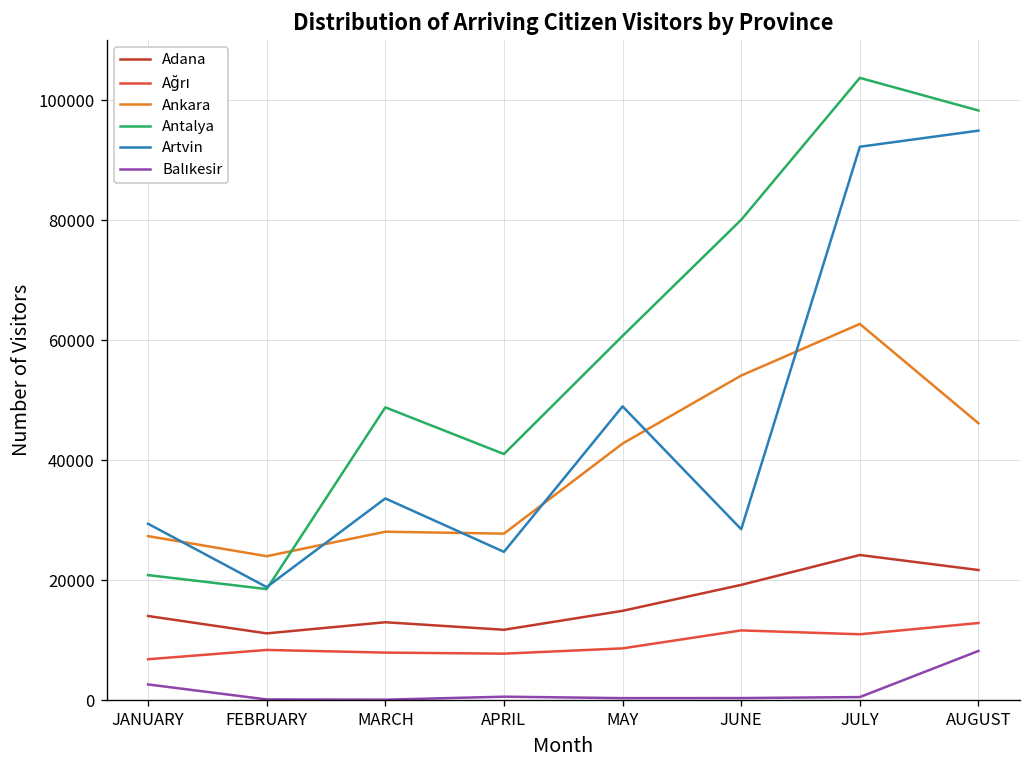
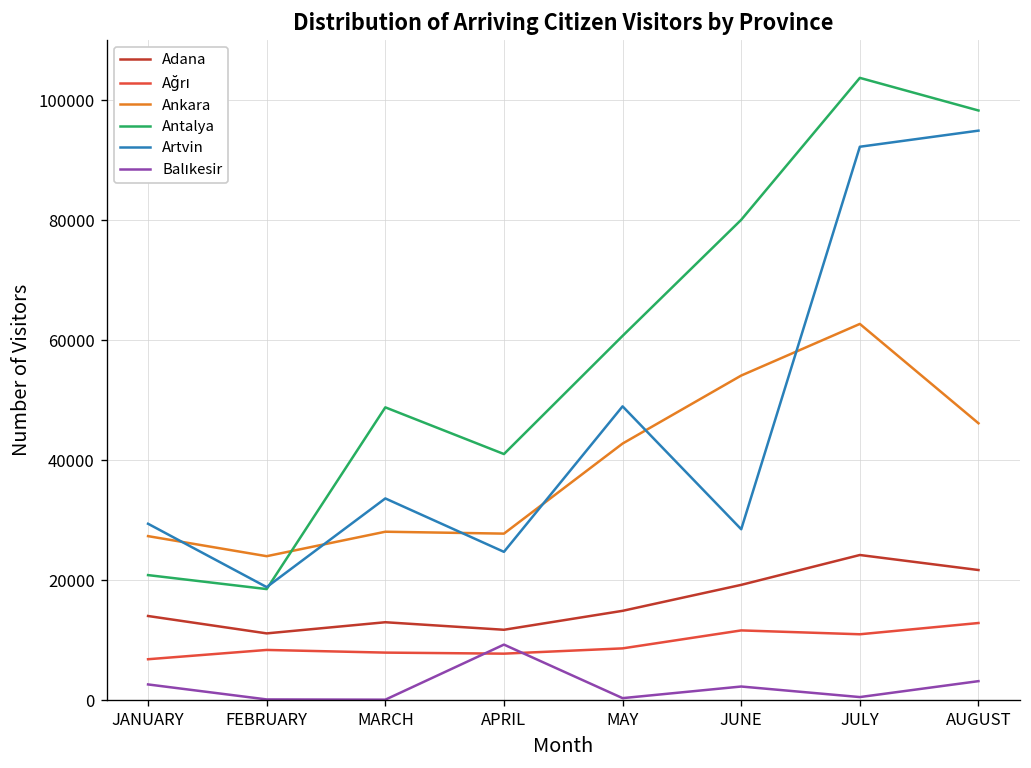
Balıkesir, APRIL: 1000 -> 9000
Balıkesir, JUNE: 0 -> 2000
Balıkesir, AUGUST: 8000 -> 3000
